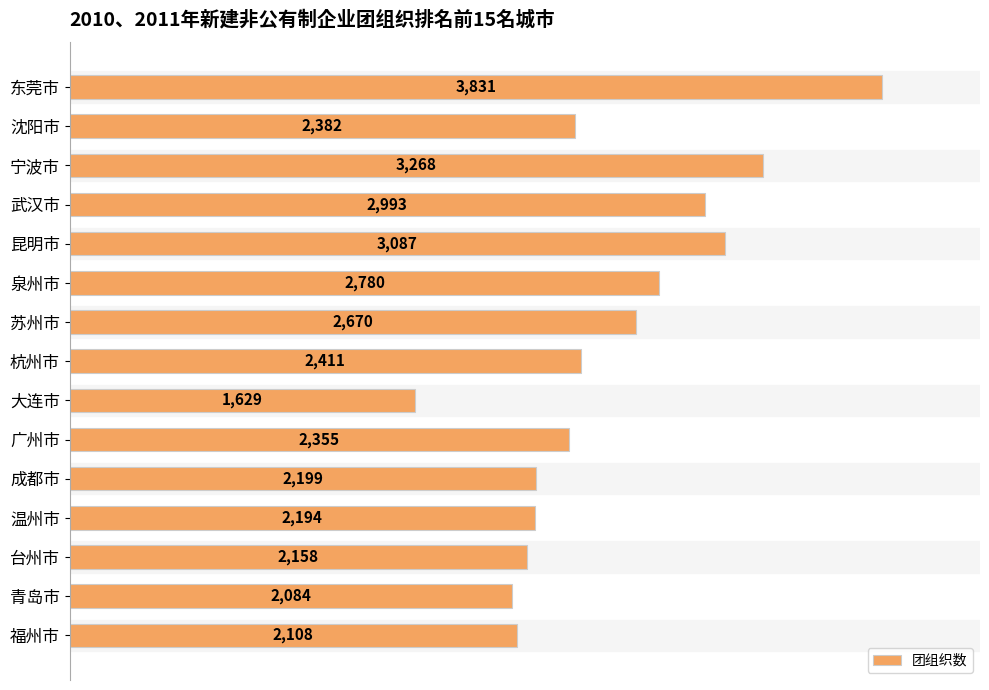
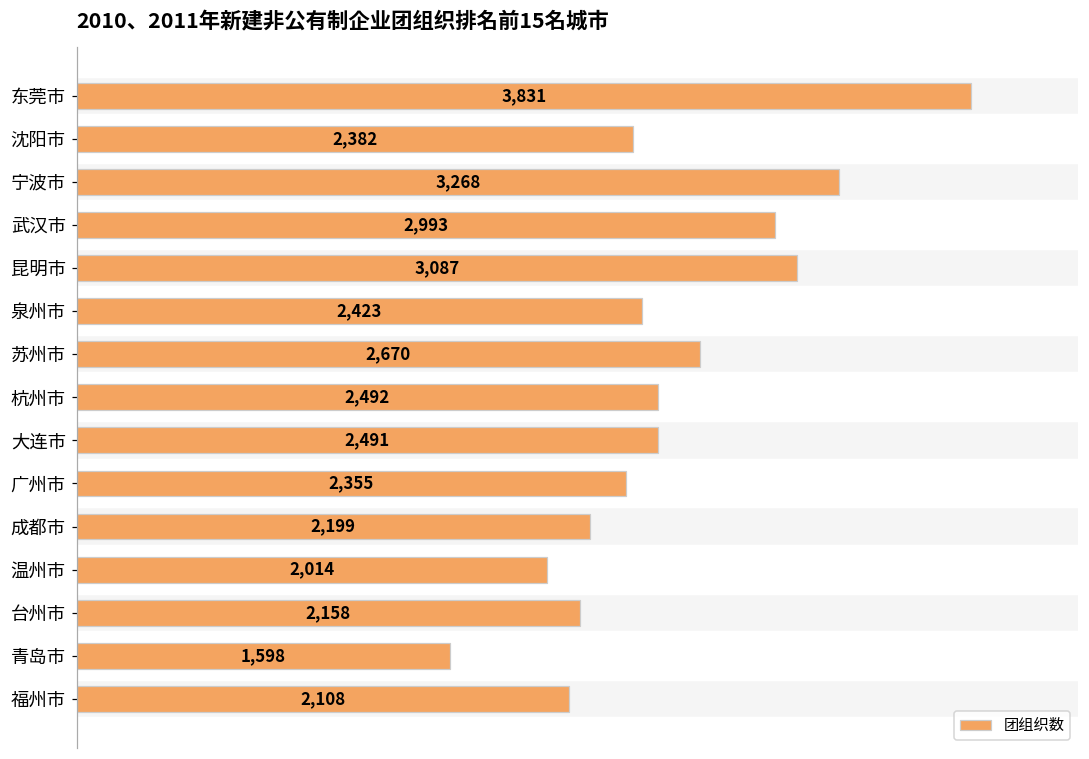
泉州市: 2,780 -> 2,423
杭州市: 2,411 -> 2,492
大连市: 1,629 -> 2,491
温州市: 2,194 -> 2,014
青岛市: 2,084 -> 1,598
